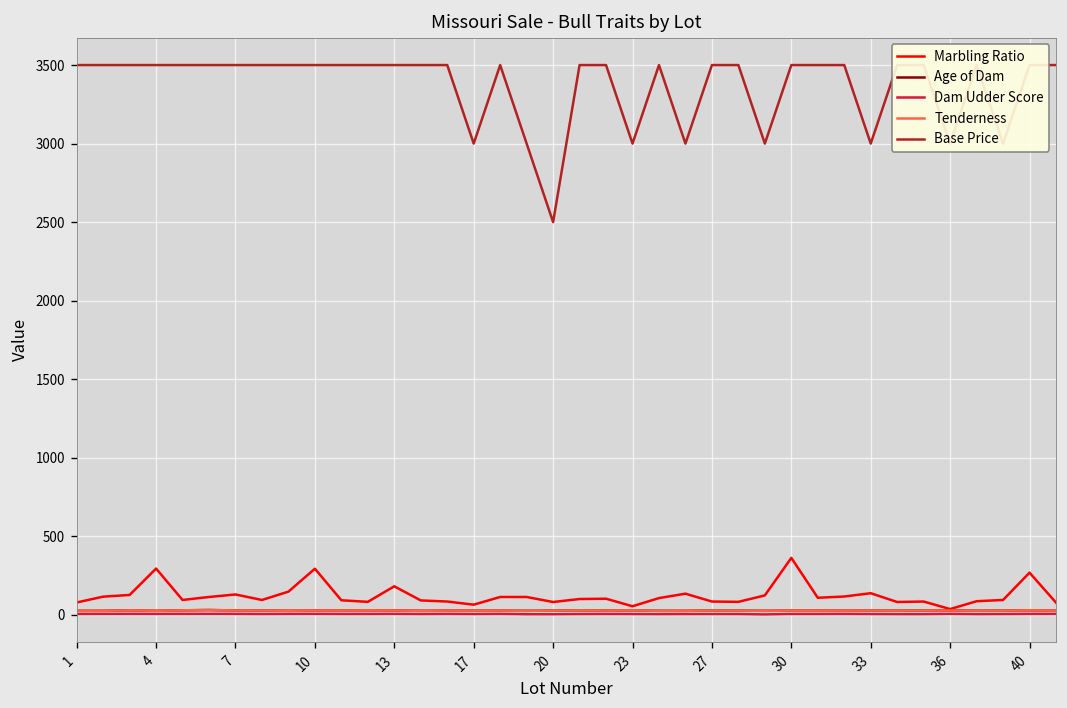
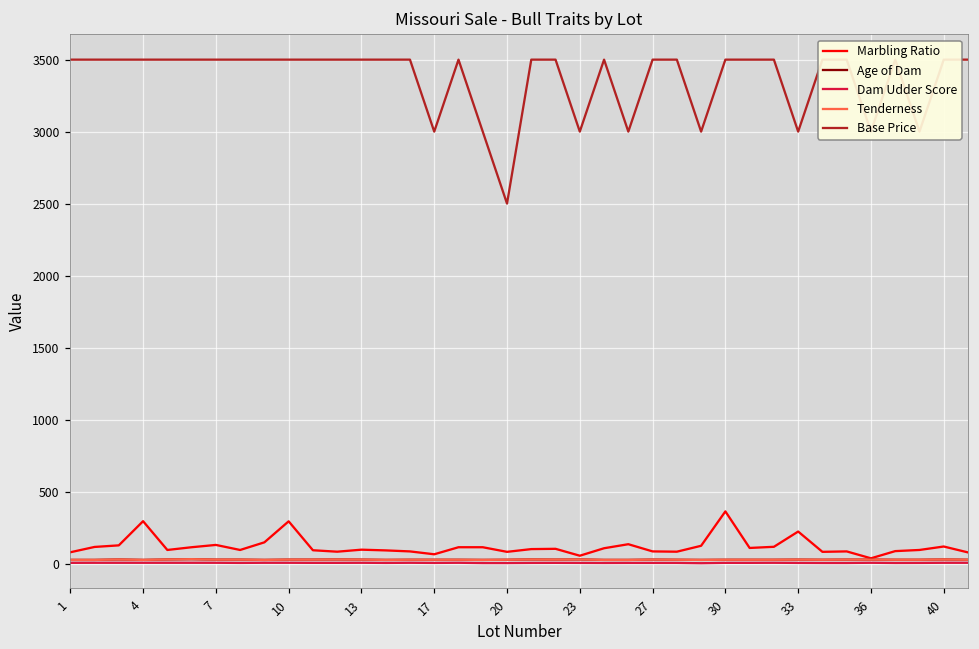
Marbling Ratio, 13: 180 -> 100
Marbling Ratio, 33: 140 -> 220
Marbling Ratio, 40: 270 -> 120
